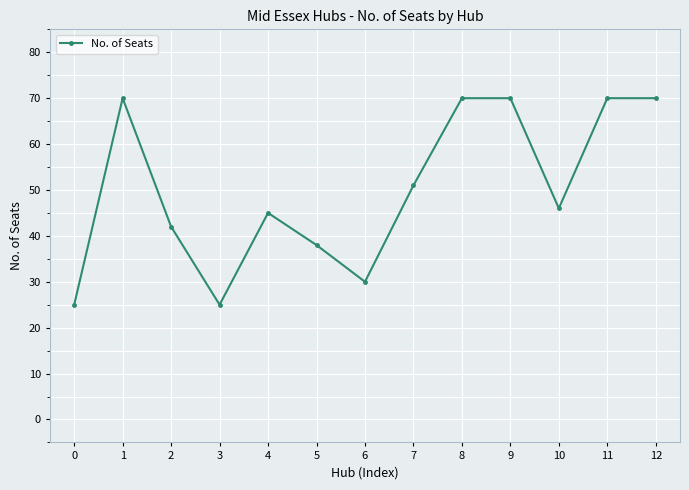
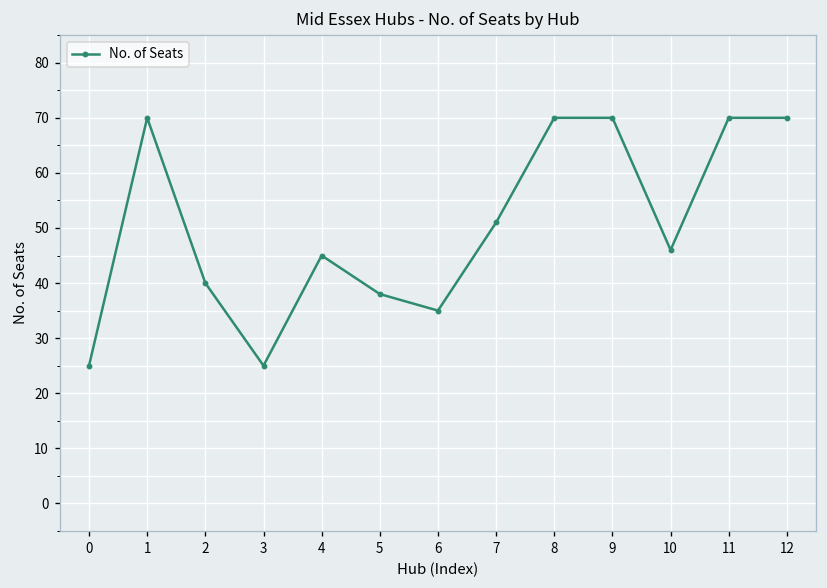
2: 42 -> 40
6: 30 -> 35
